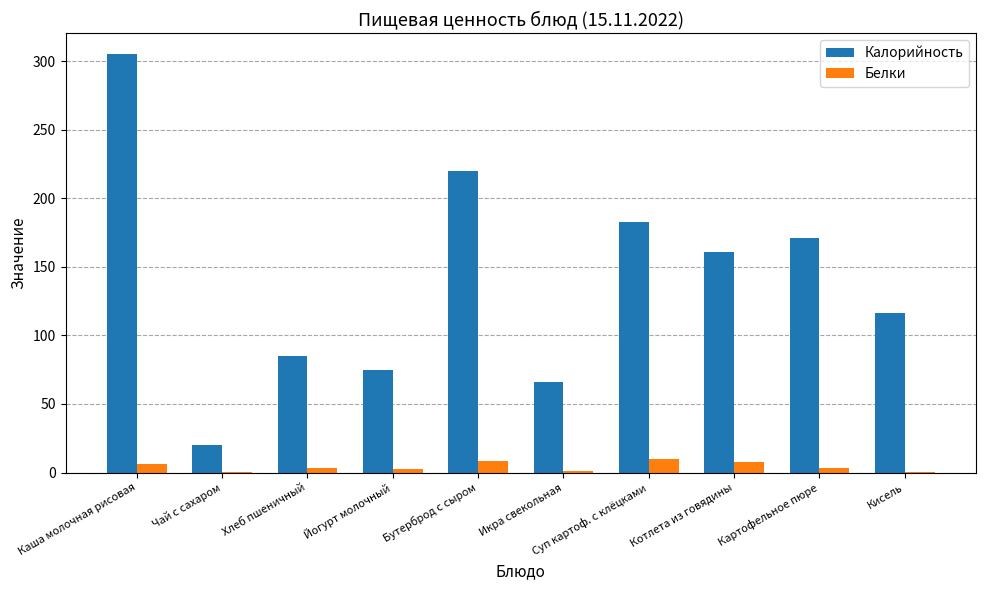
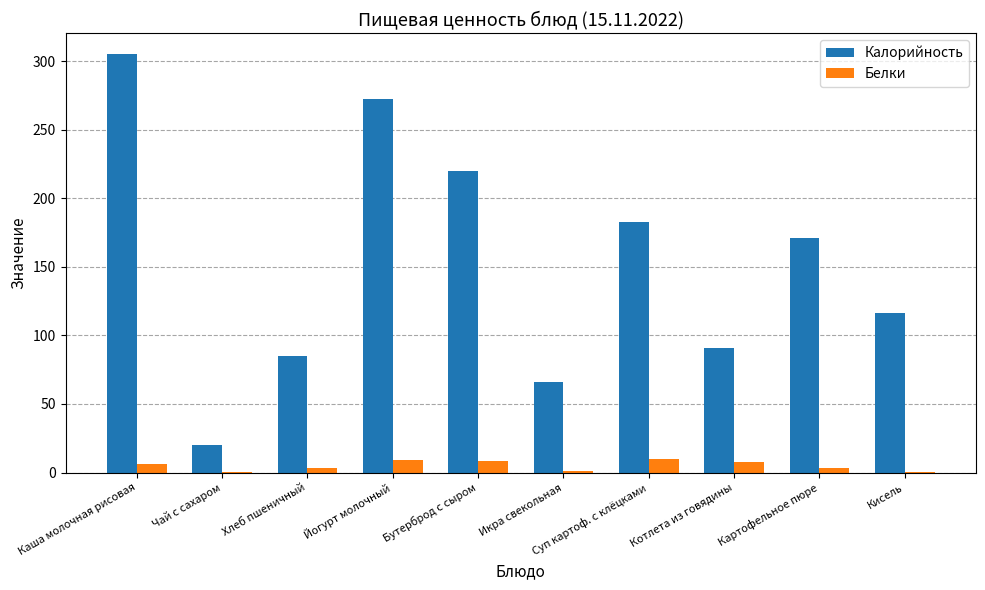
Калорийность, Йогурт молочный: 75 -> 272
Белки, Йогурт молочный: 3 -> 9
Калорийность, Котлета из говядины: 161 -> 91
